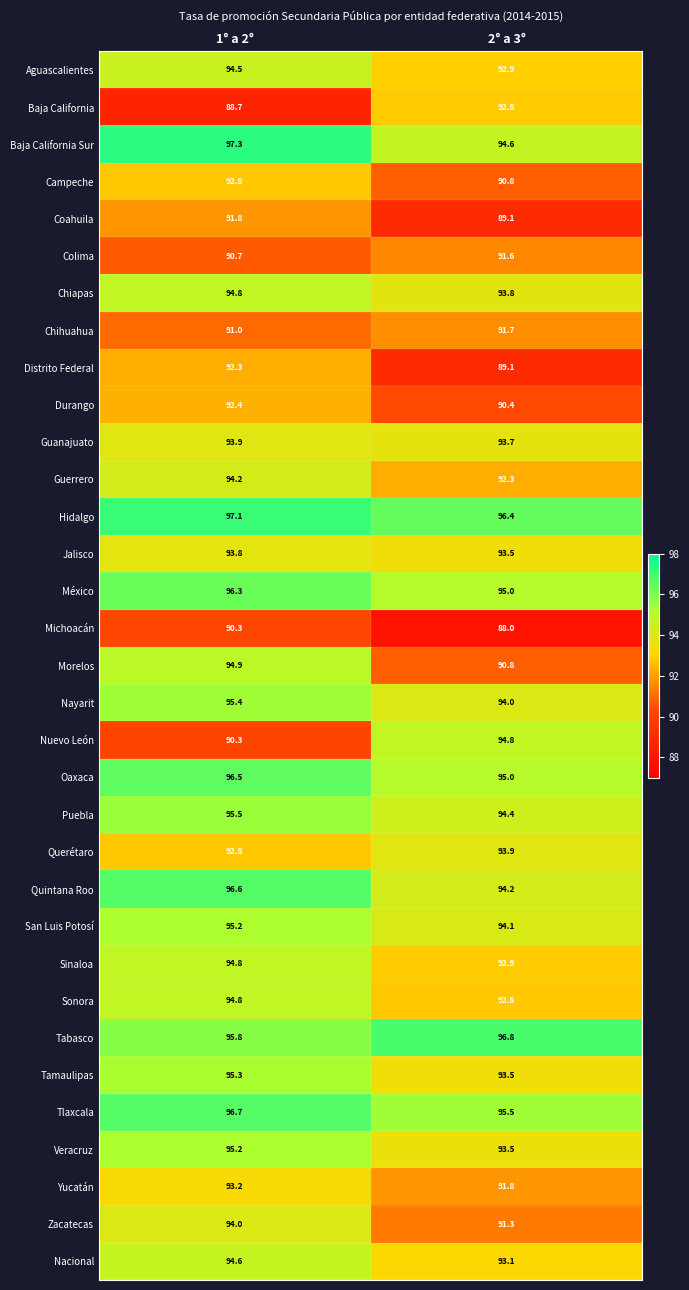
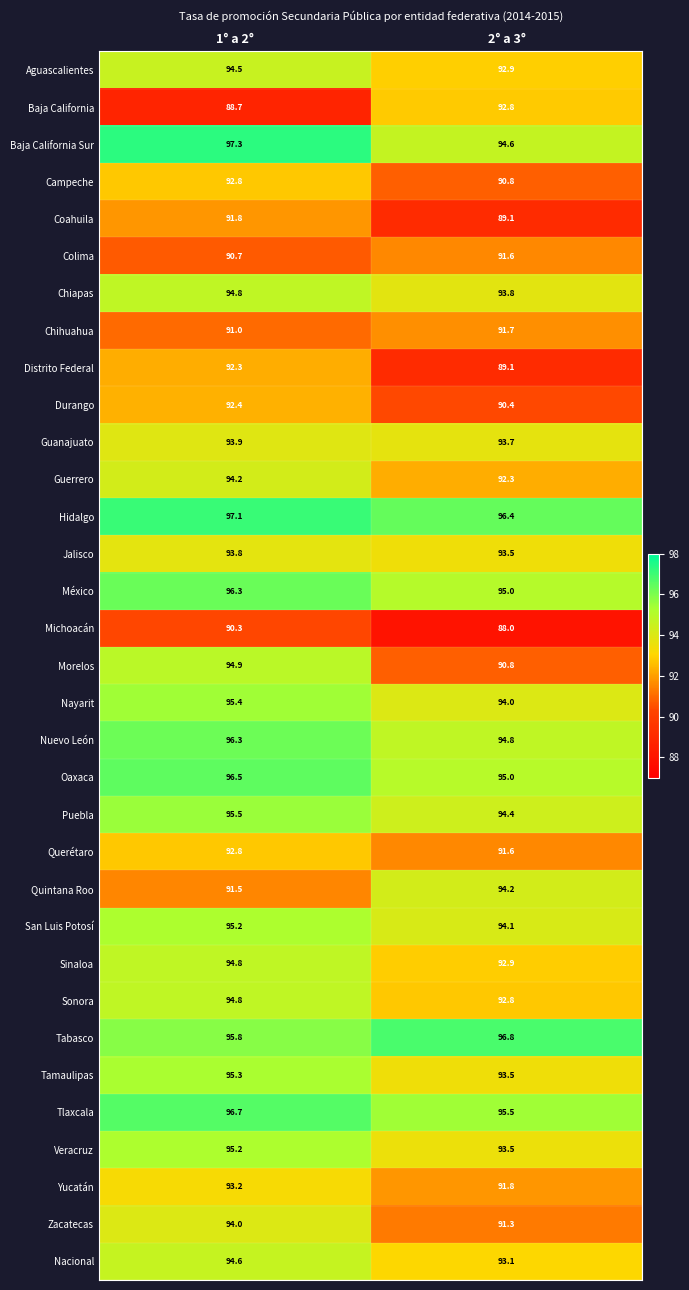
Nuevo León, 1° a 2°: 90.3 -> 96.3
Querétaro, 2° a 3°: 93.9 -> 91.6
Quintana Roo, 1° a 2°: 96.6 -> 91.5
